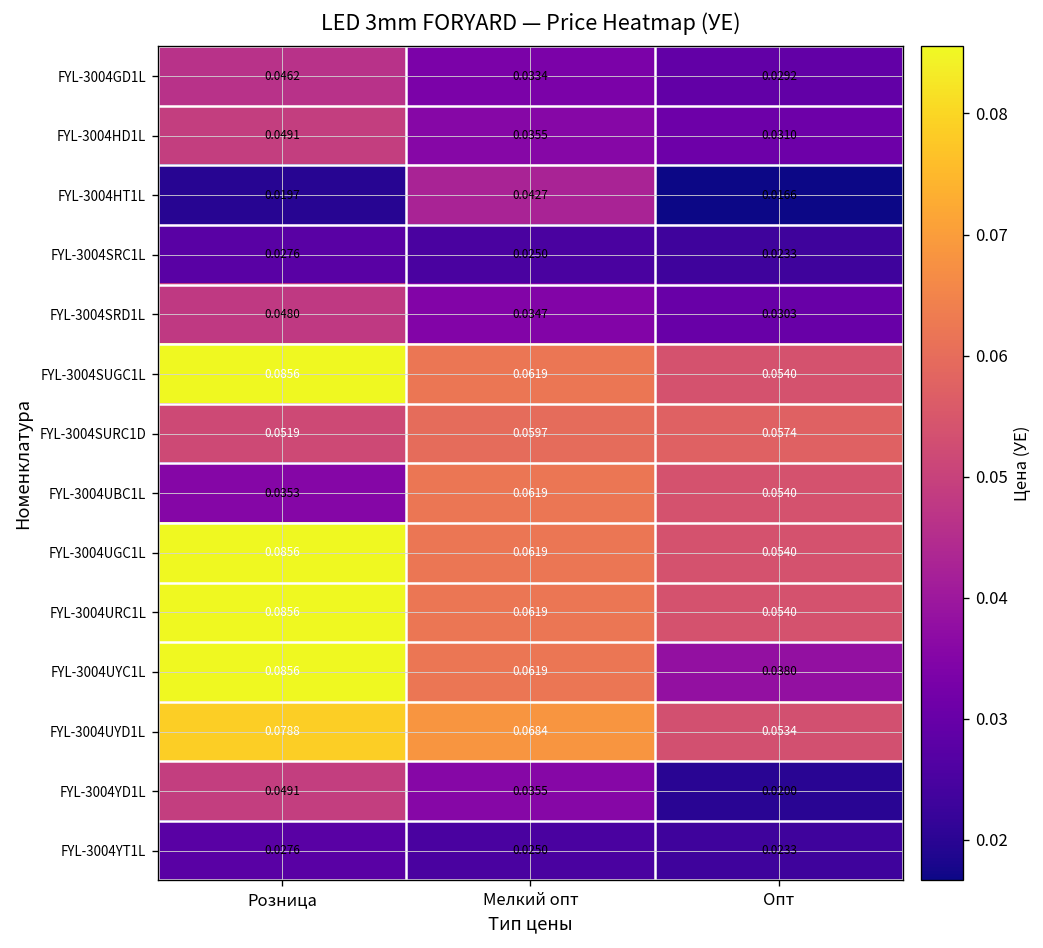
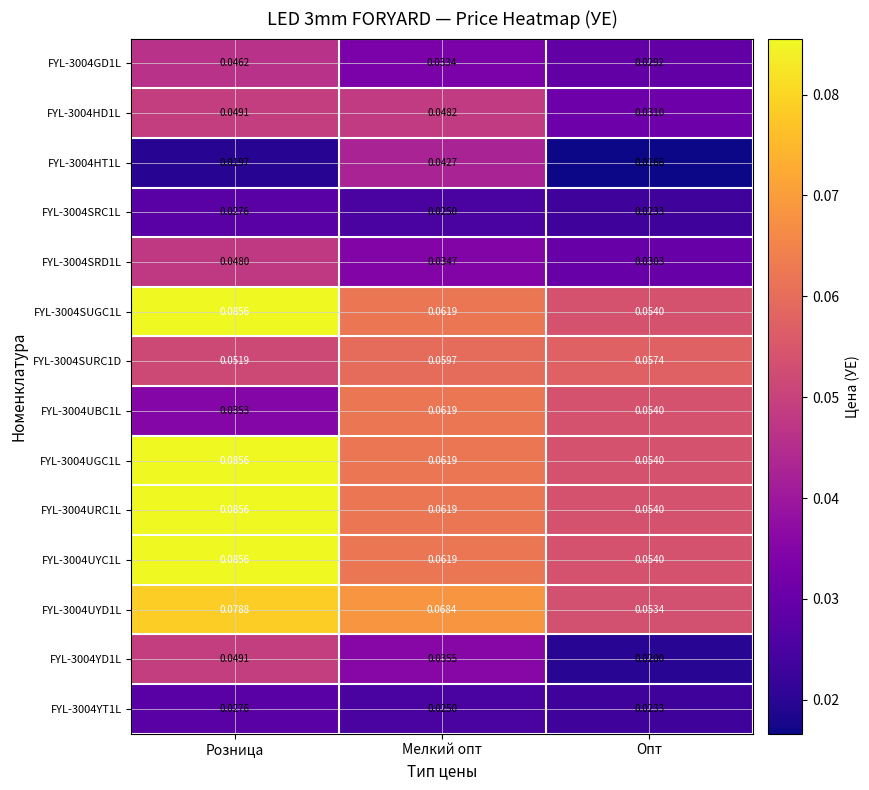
FYL-3004HD1L, Мелкий опт: 0.0355 -> 0.0482
FYL-3004UYC1L, Опт: 0.0380 -> 0.0540
